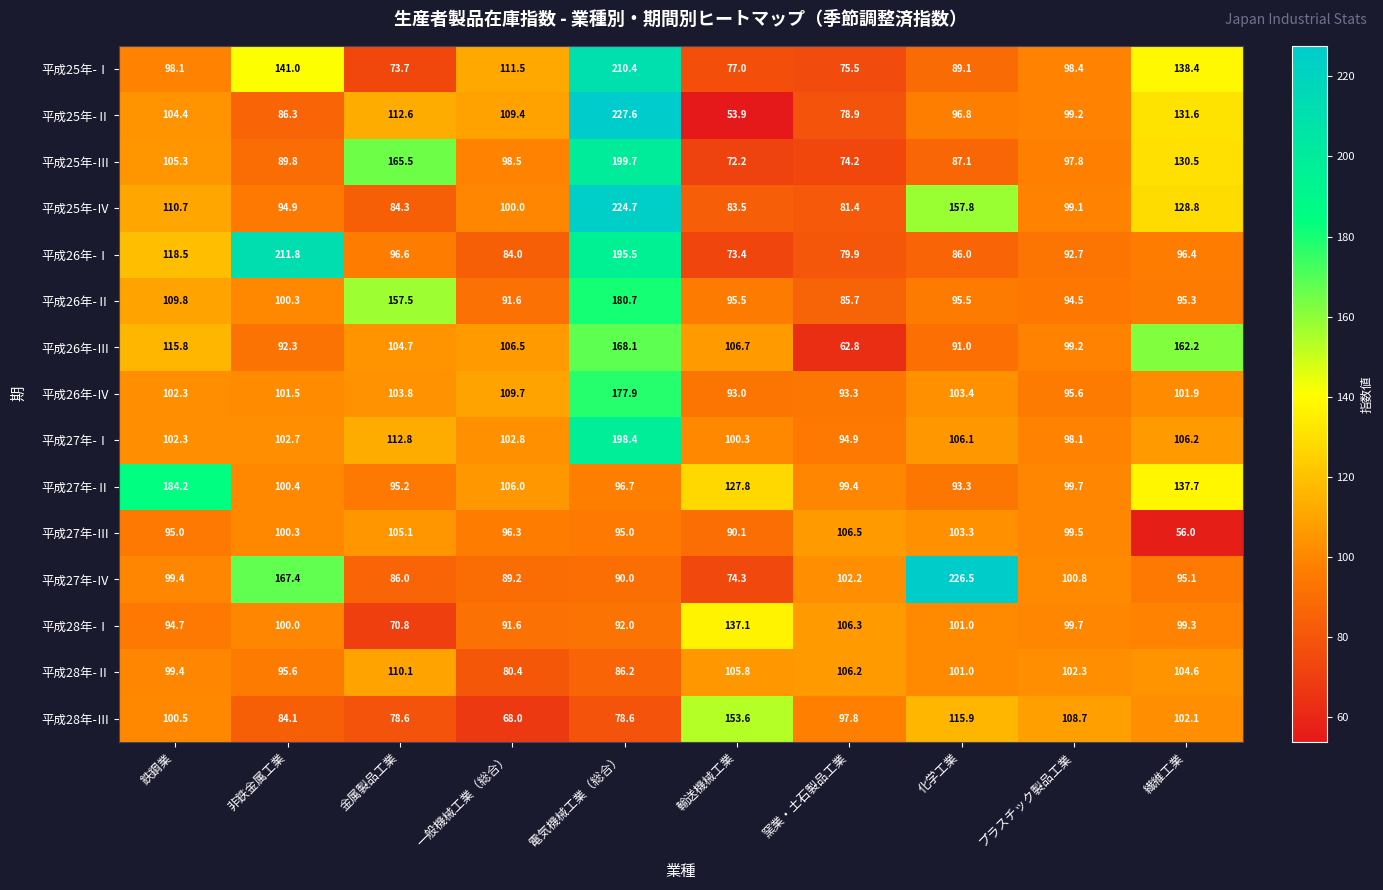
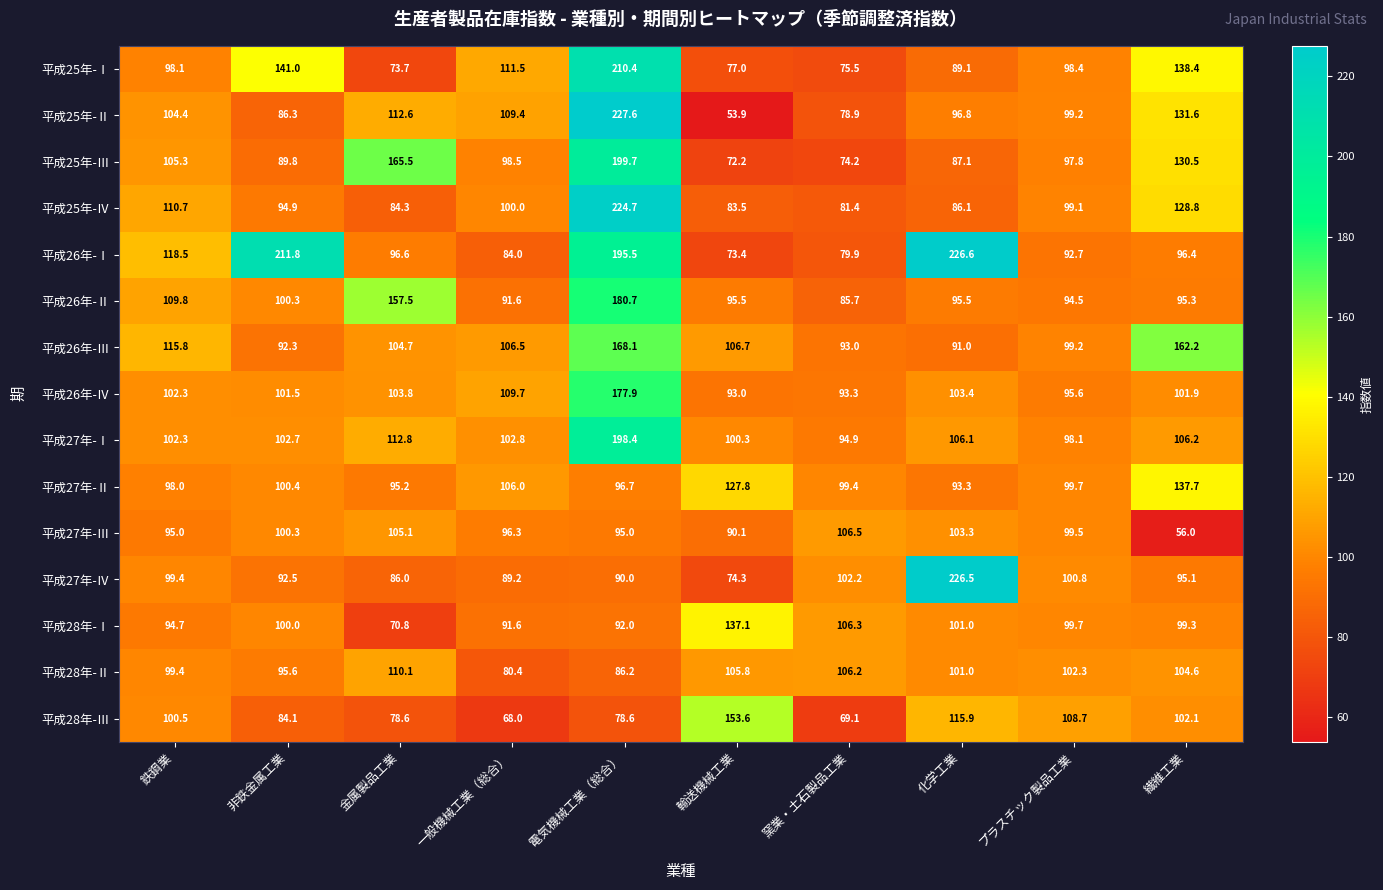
平成25年-Ⅳ, 化学工業: 157.8 -> 86.1
平成26年-Ⅰ, 化学工業: 86.0 -> 226.6
平成26年-Ⅲ, 窯業・土石製品工業: 62.8 -> 93.0
平成27年-Ⅱ, 鉄鋼業: 184.2 -> 98.0
平成27年-Ⅳ, 非鉄金属工業: 167.4 -> 92.5
平成28年-Ⅲ, 窯業・土石製品工業: 97.8 -> 69.1
